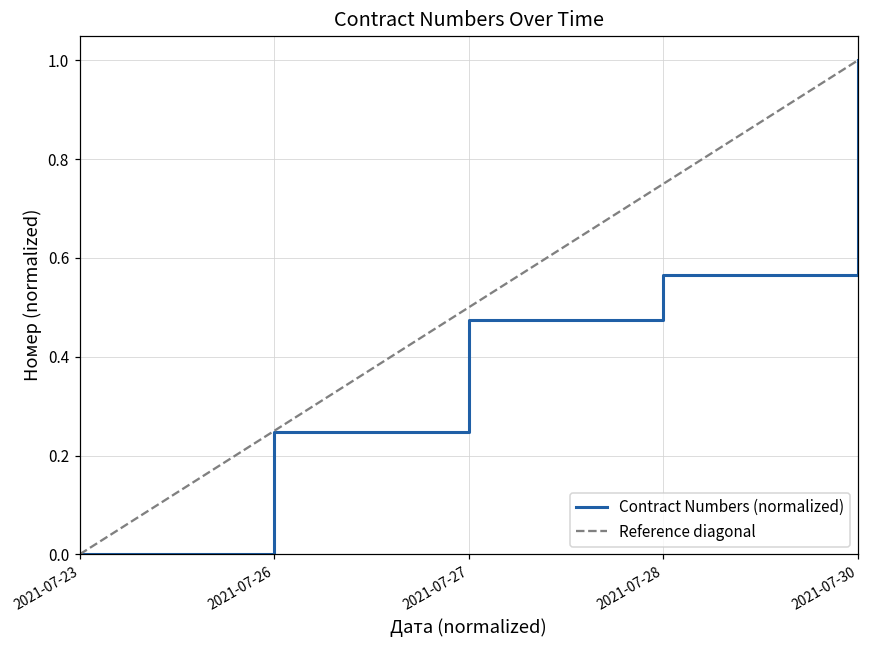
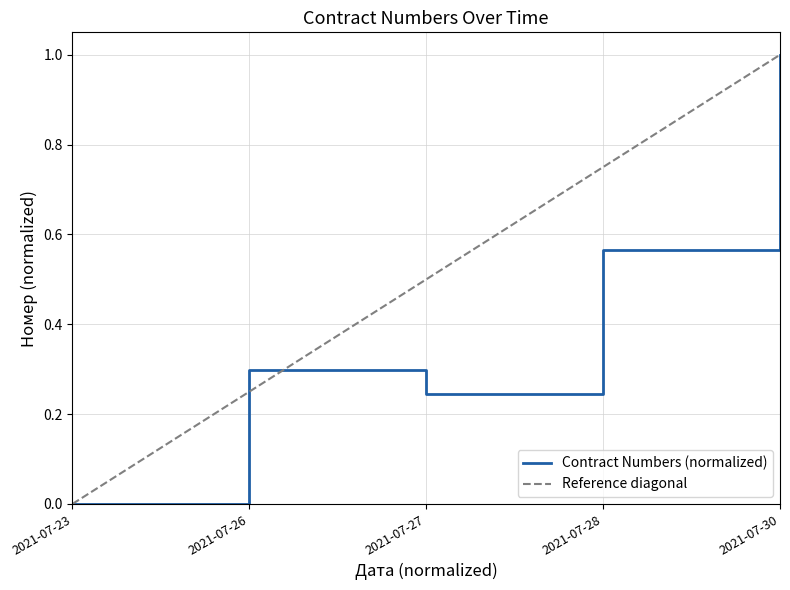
Contract Numbers (normalized), 2021-07-26: 0.25 -> 0.30
Contract Numbers (normalized), 2021-07-27: 0.48 -> 0.25
